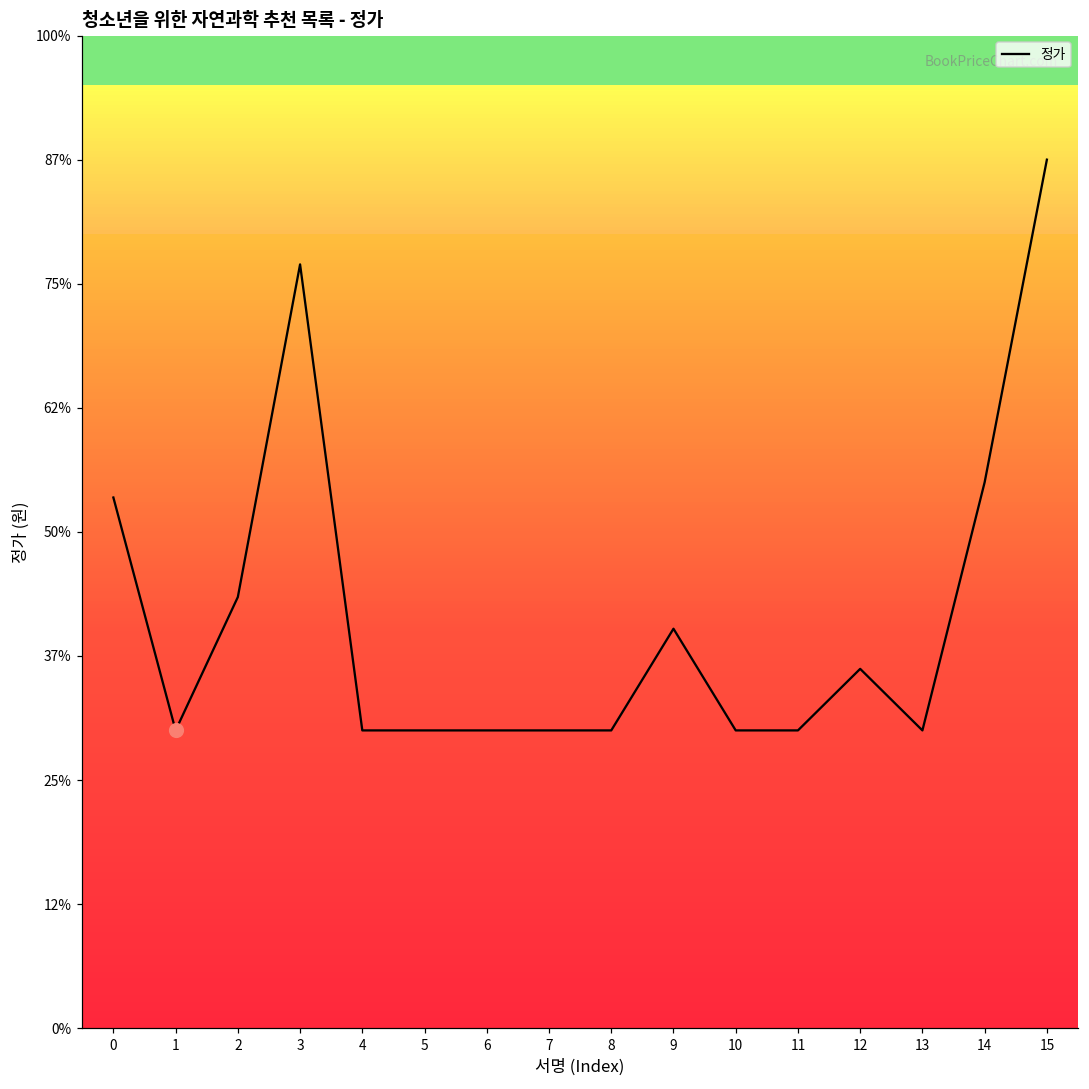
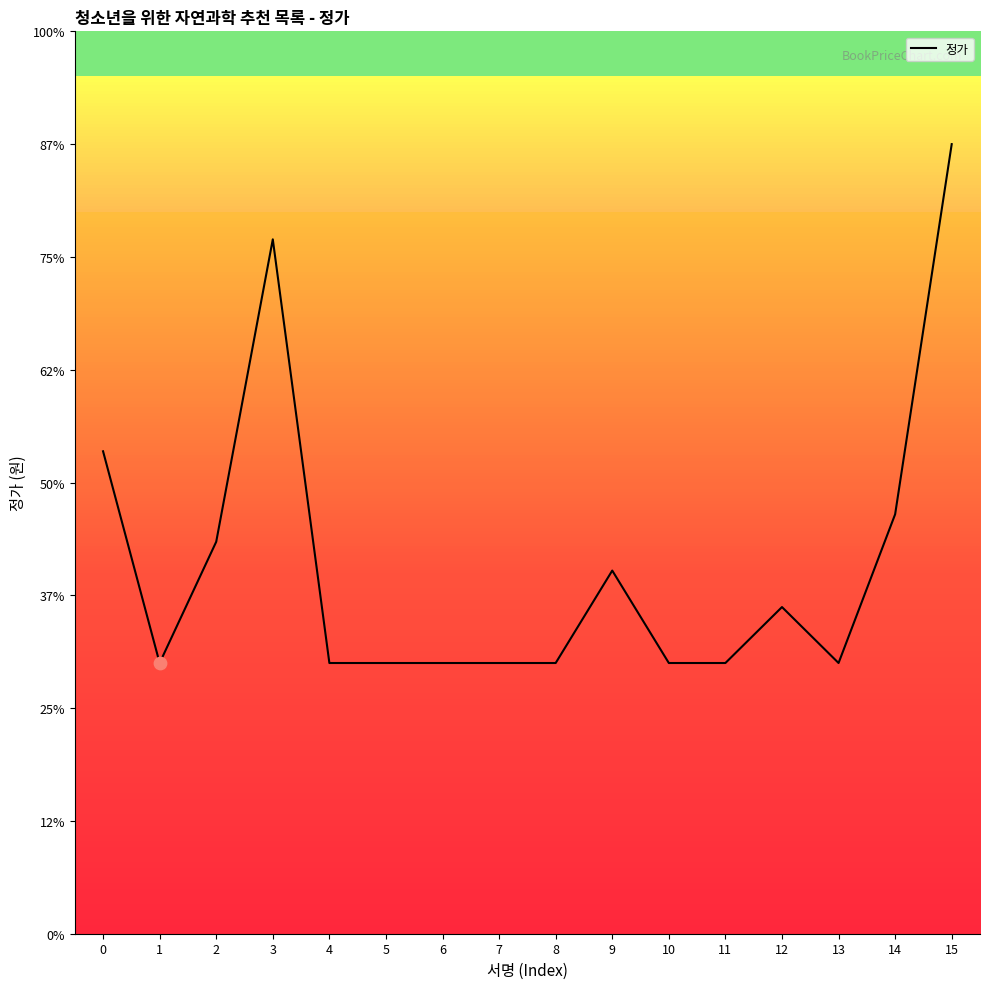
정가, 14: 55% -> 46%
